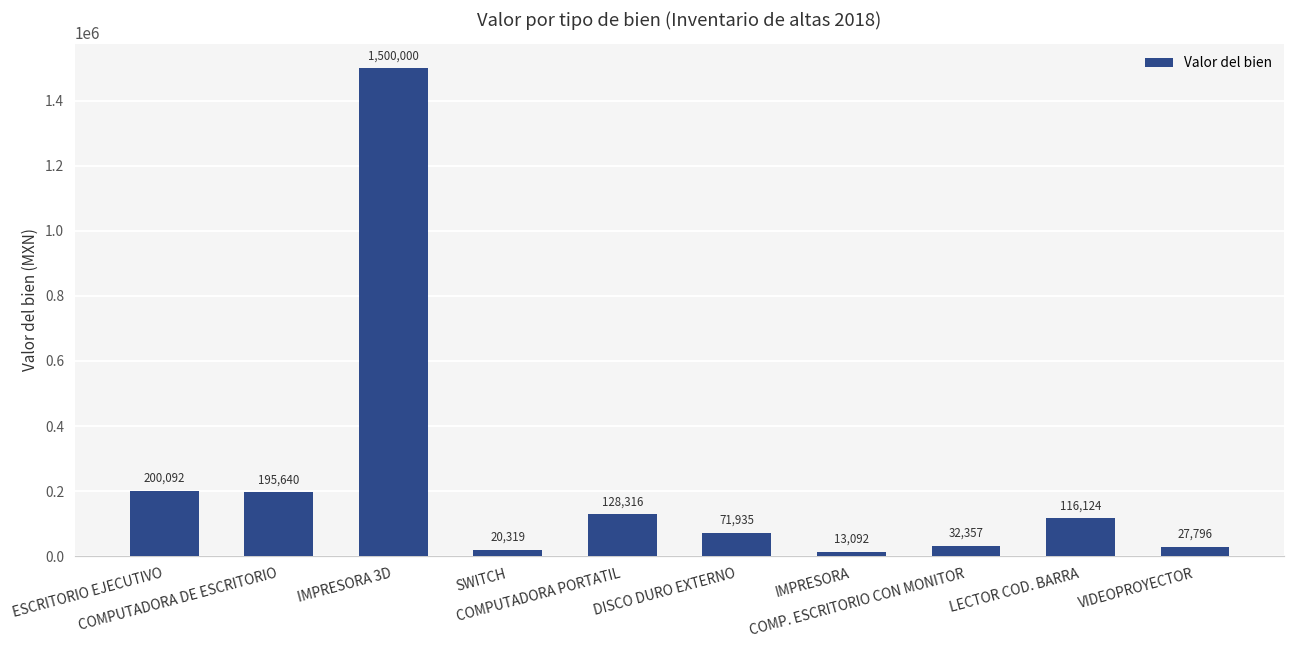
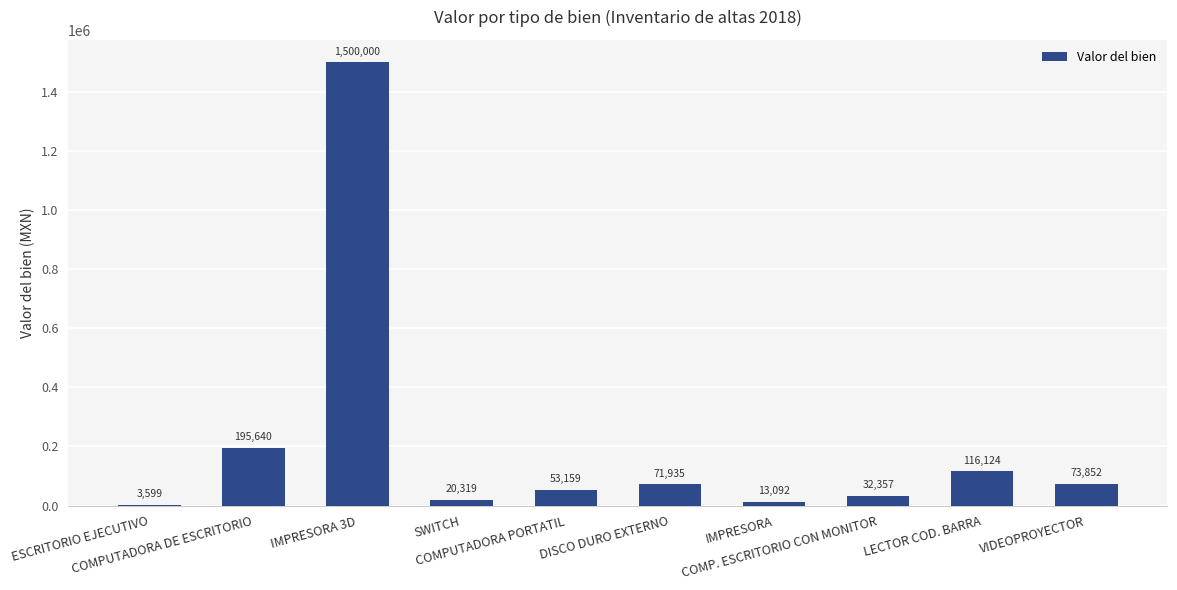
ESCRITORIO EJECUTIVO: 200,092 -> 3,599
COMPUTADORA PORTATIL: 128,316 -> 53,159
VIDEOPROYECTOR: 27,796 -> 73,852
